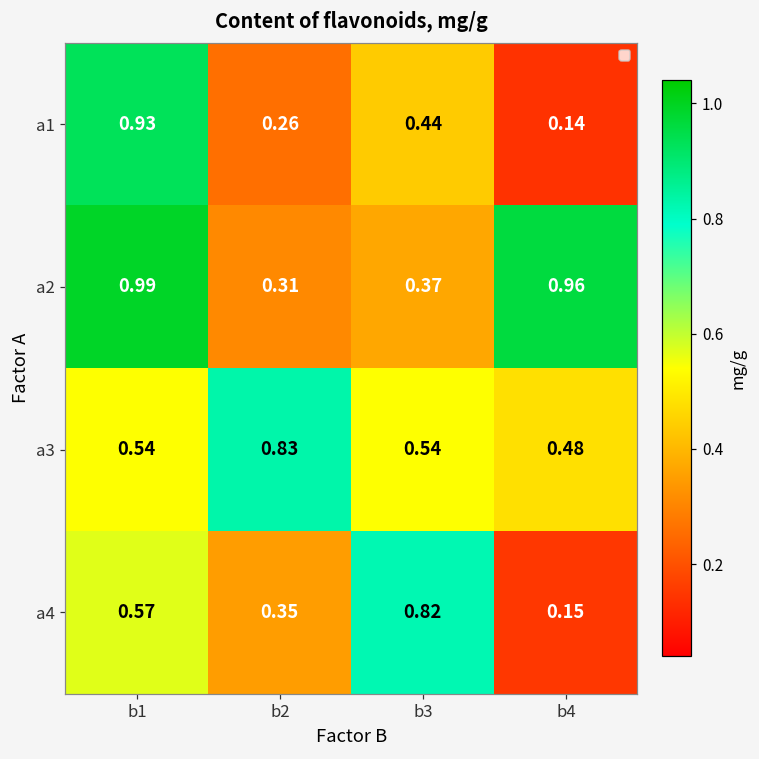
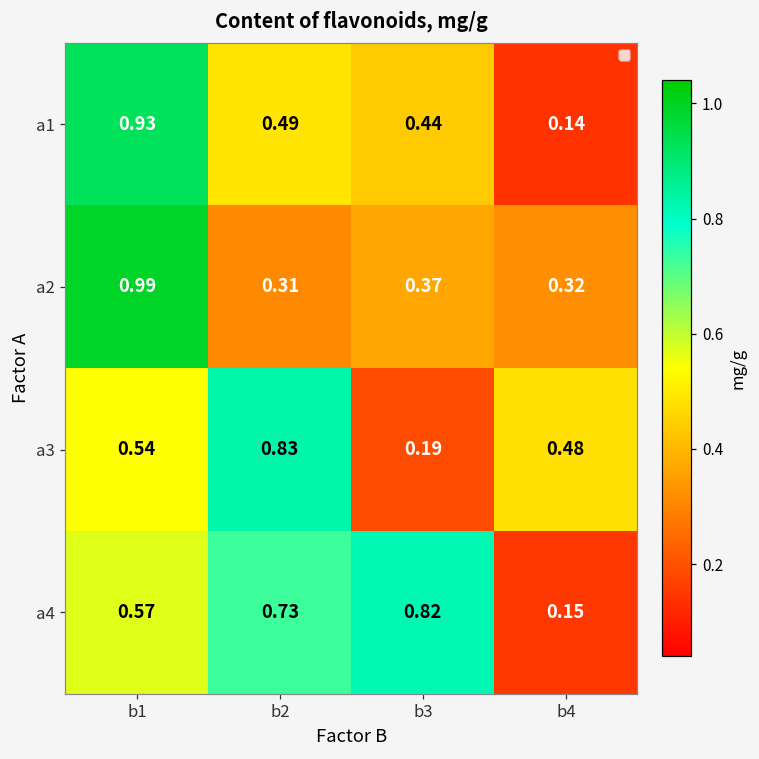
a1, b2: 0.26 -> 0.49
a2, b4: 0.96 -> 0.32
a3, b3: 0.54 -> 0.19
a4, b2: 0.35 -> 0.73
